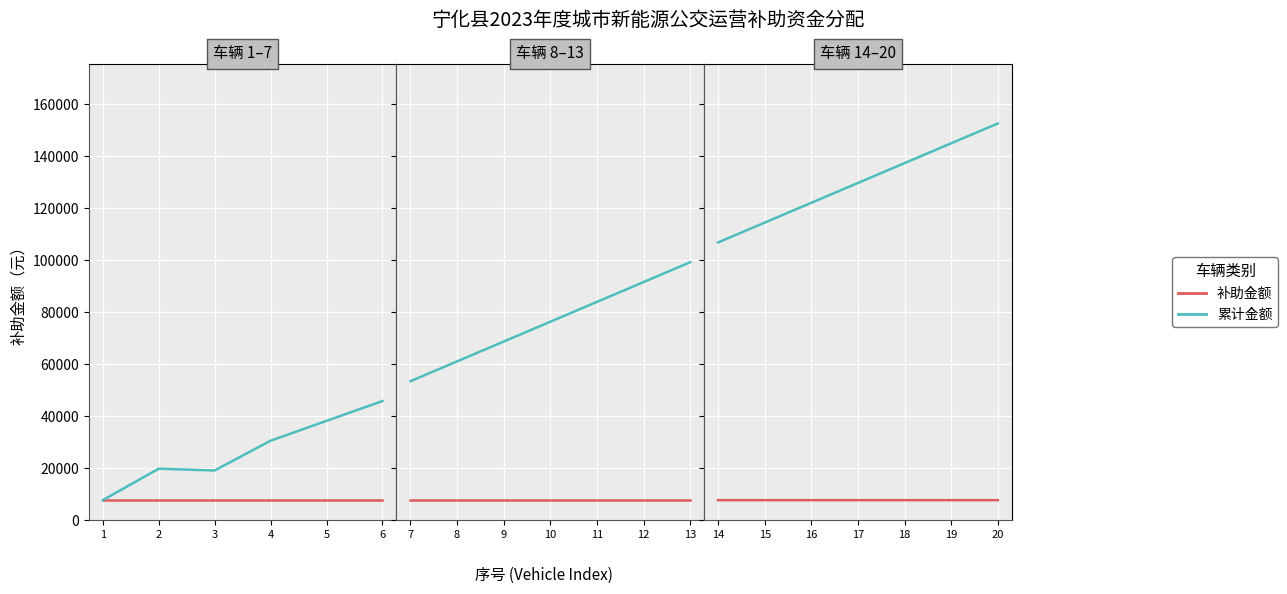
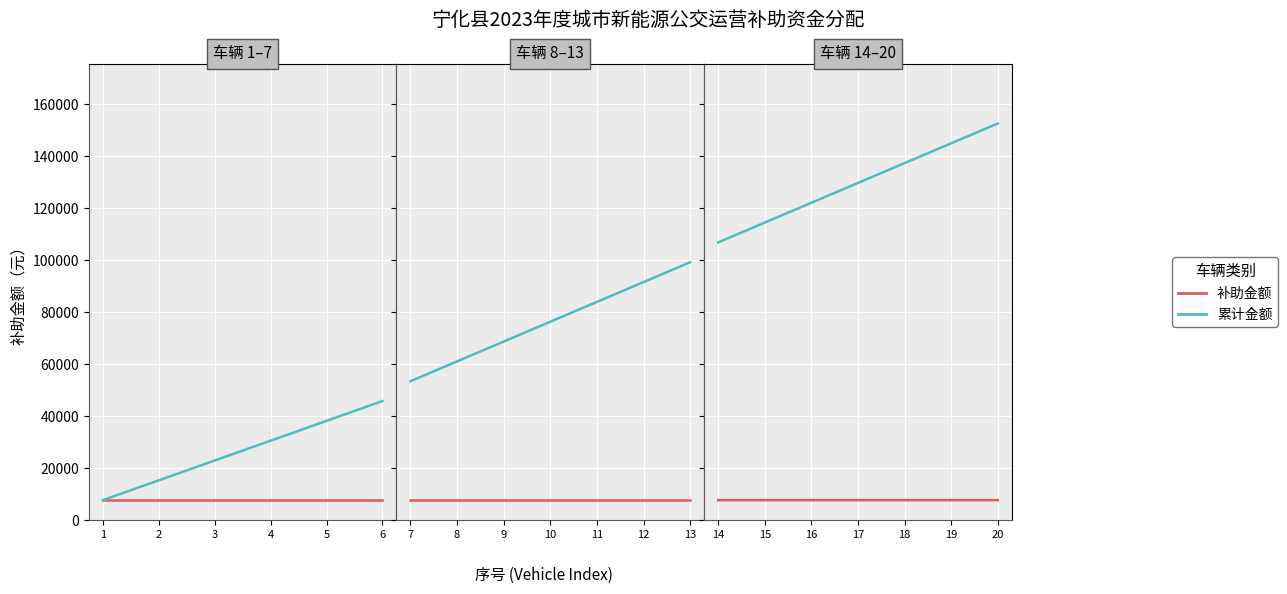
车辆 1–7, 累计金额, 2: 20000 -> 15000
车辆 1–7, 累计金额, 3: 19000 -> 23000
